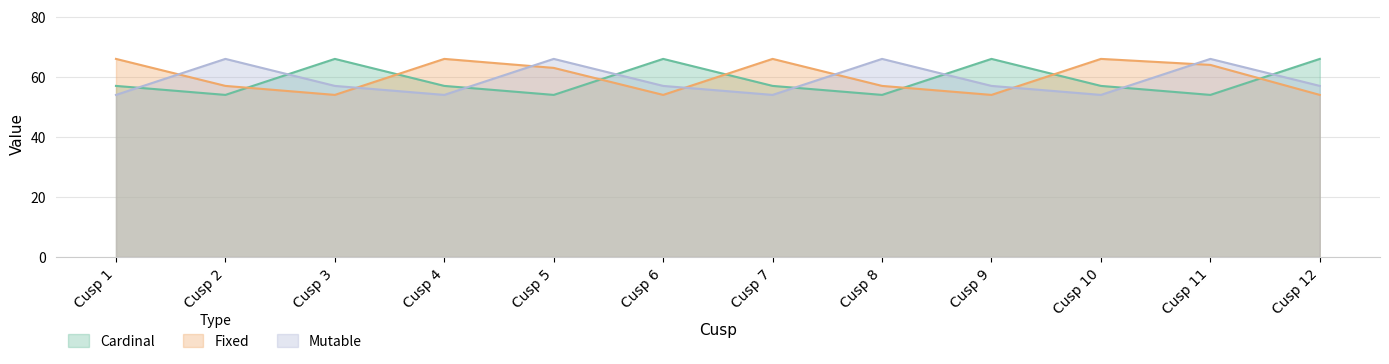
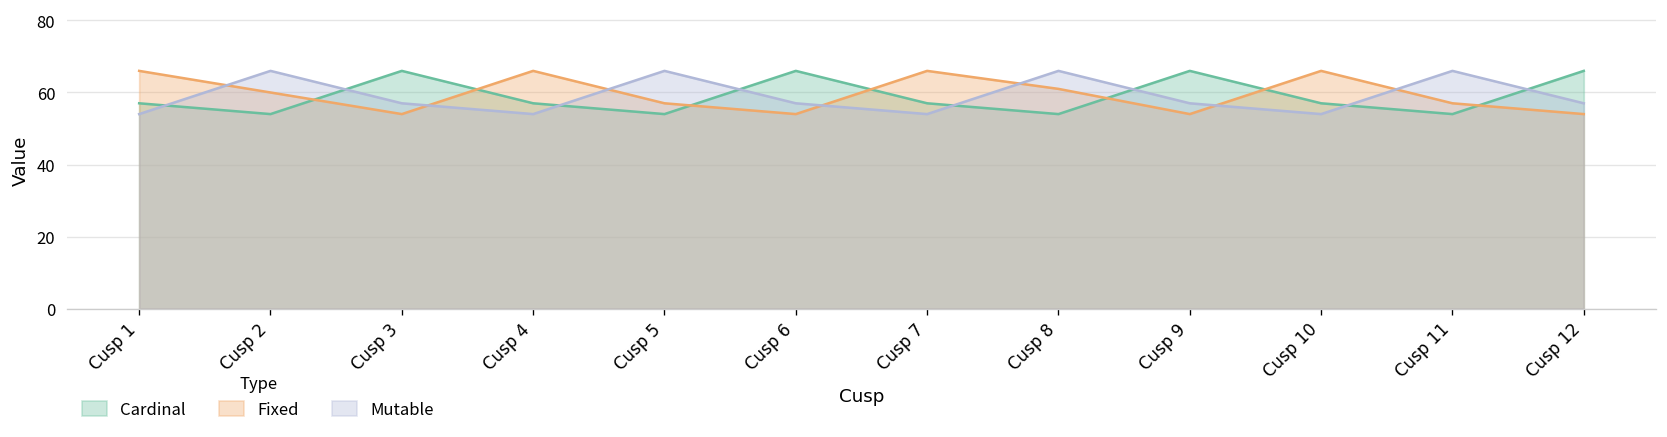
Fixed, Cusp 2: 57 -> 60
Fixed, Cusp 5: 63 -> 57
Fixed, Cusp 8: 57 -> 61
Fixed, Cusp 11: 64 -> 57
